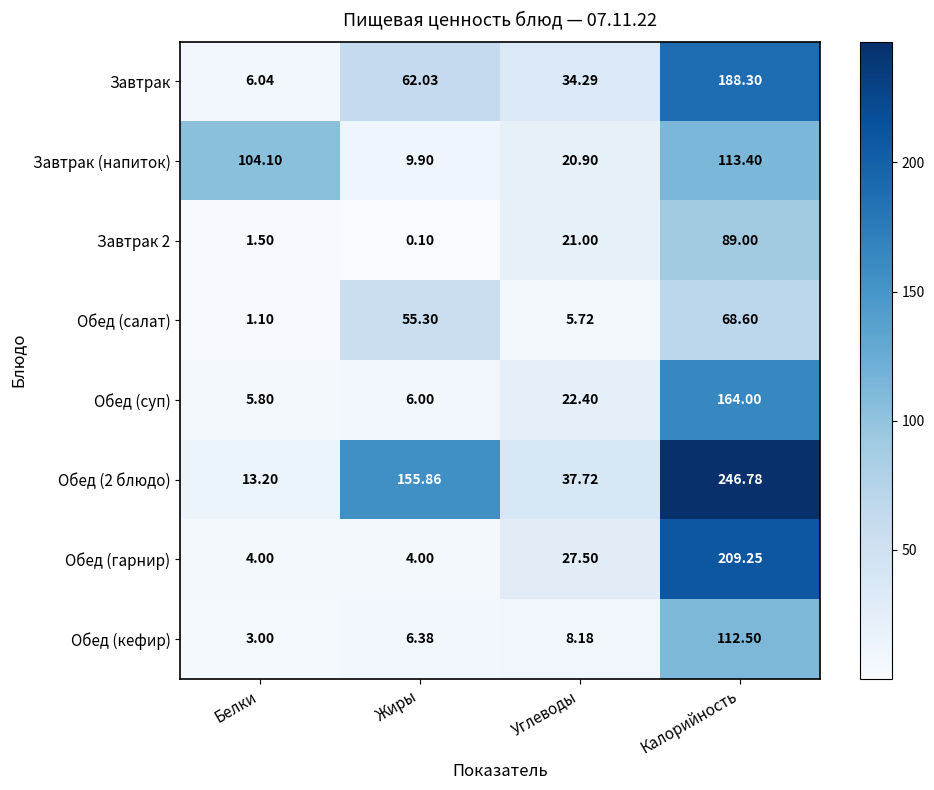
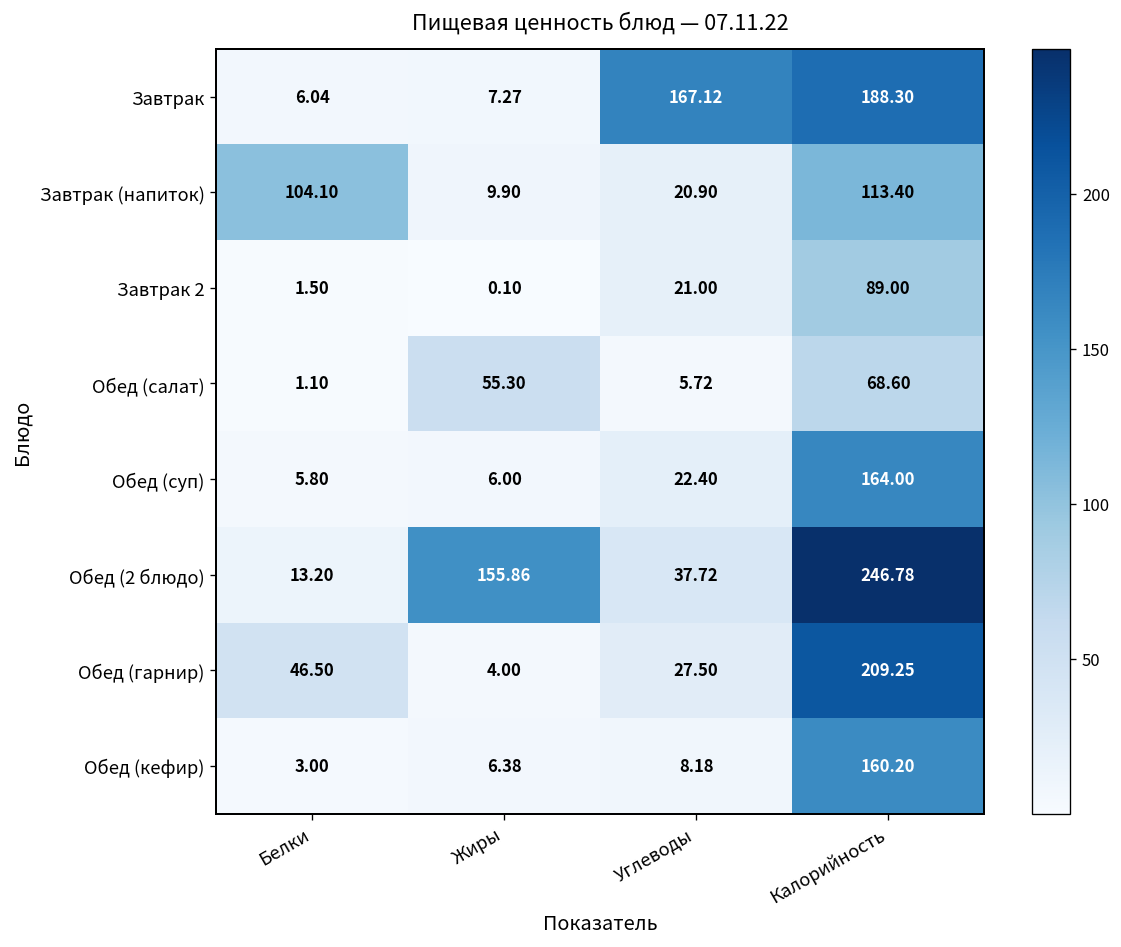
Завтрак, Жиры: 62.03 -> 7.27
Завтрак, Углеводы: 34.29 -> 167.12
Обед (гарнир), Белки: 4.00 -> 46.50
Обед (кефир), Калорийность: 112.50 -> 160.20
